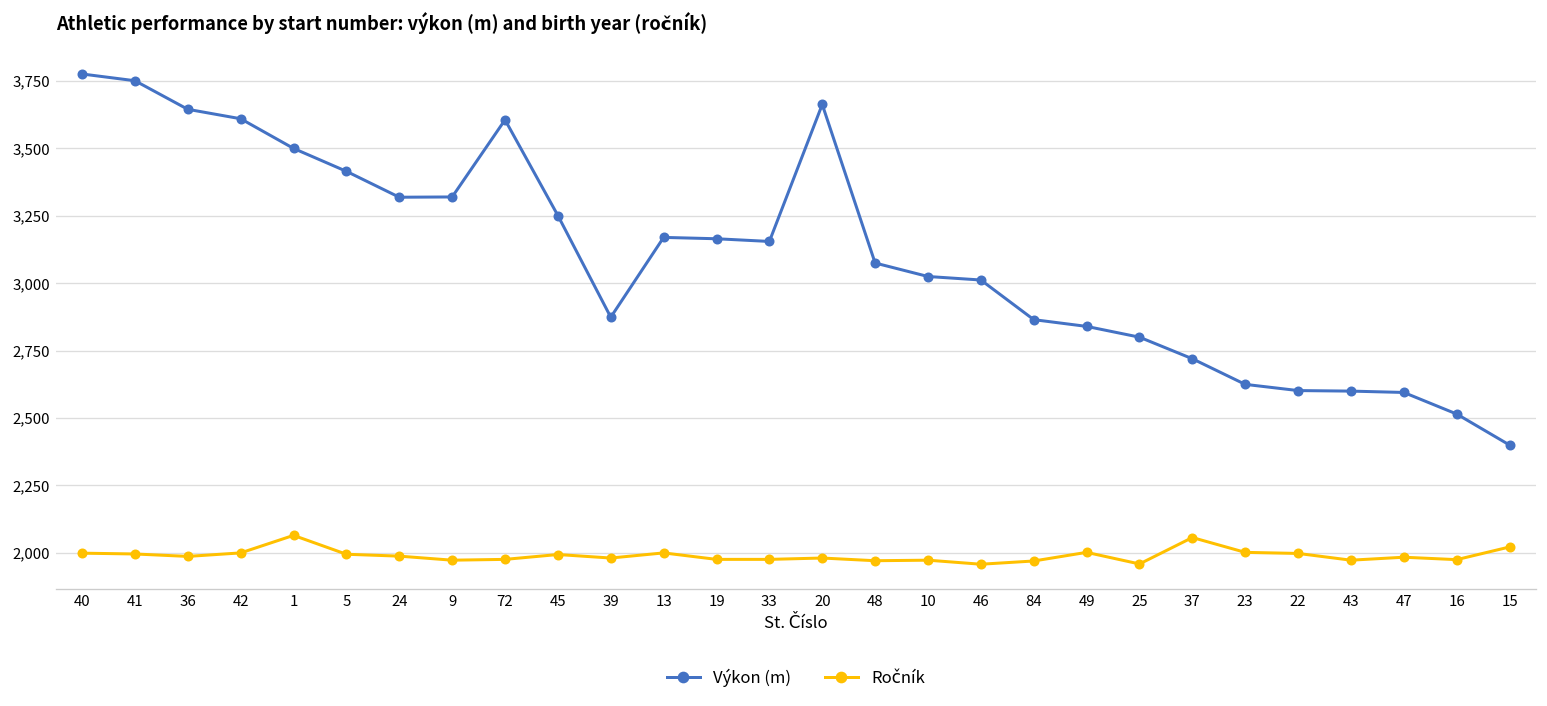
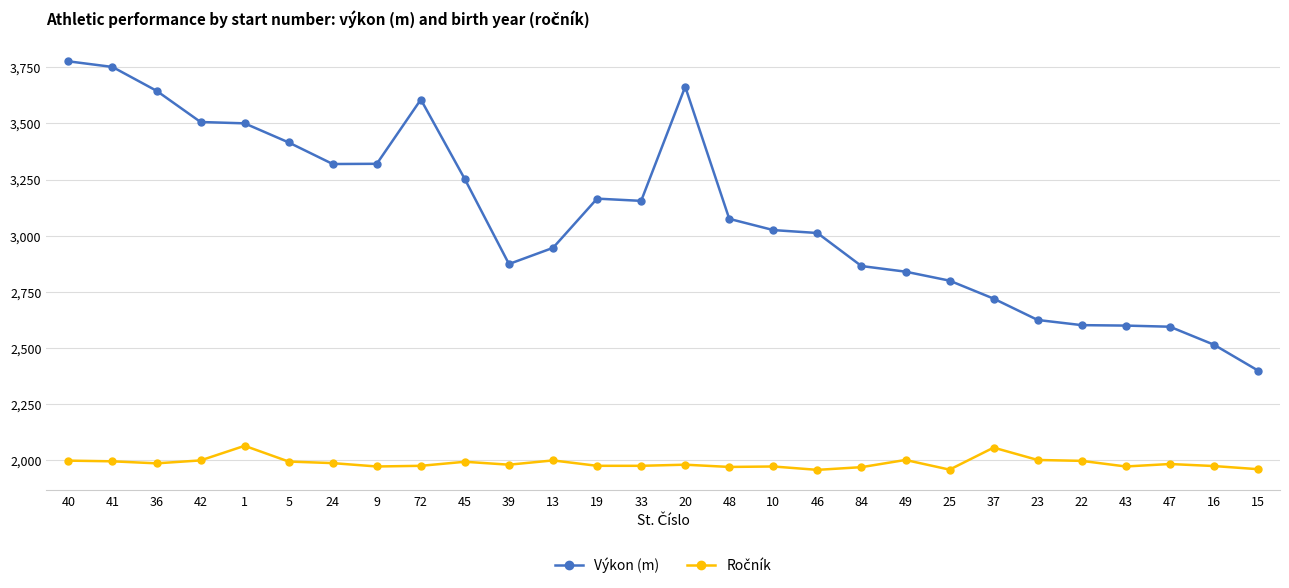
Výkon (m), 42: 3,610 -> 3,510
Výkon (m), 13: 3,170 -> 2,950
Ročník, 15: 2,020 -> 1,960
